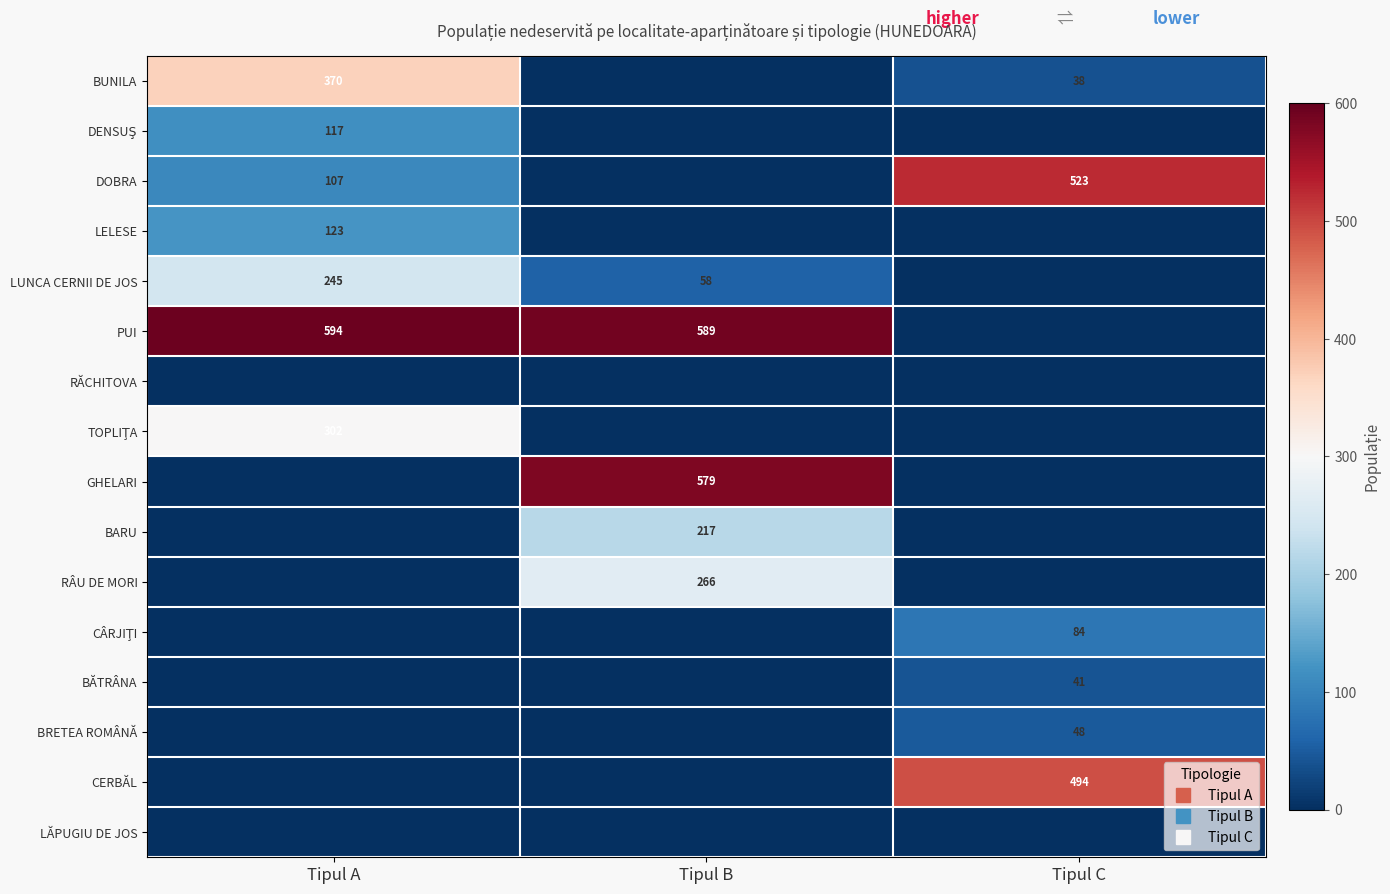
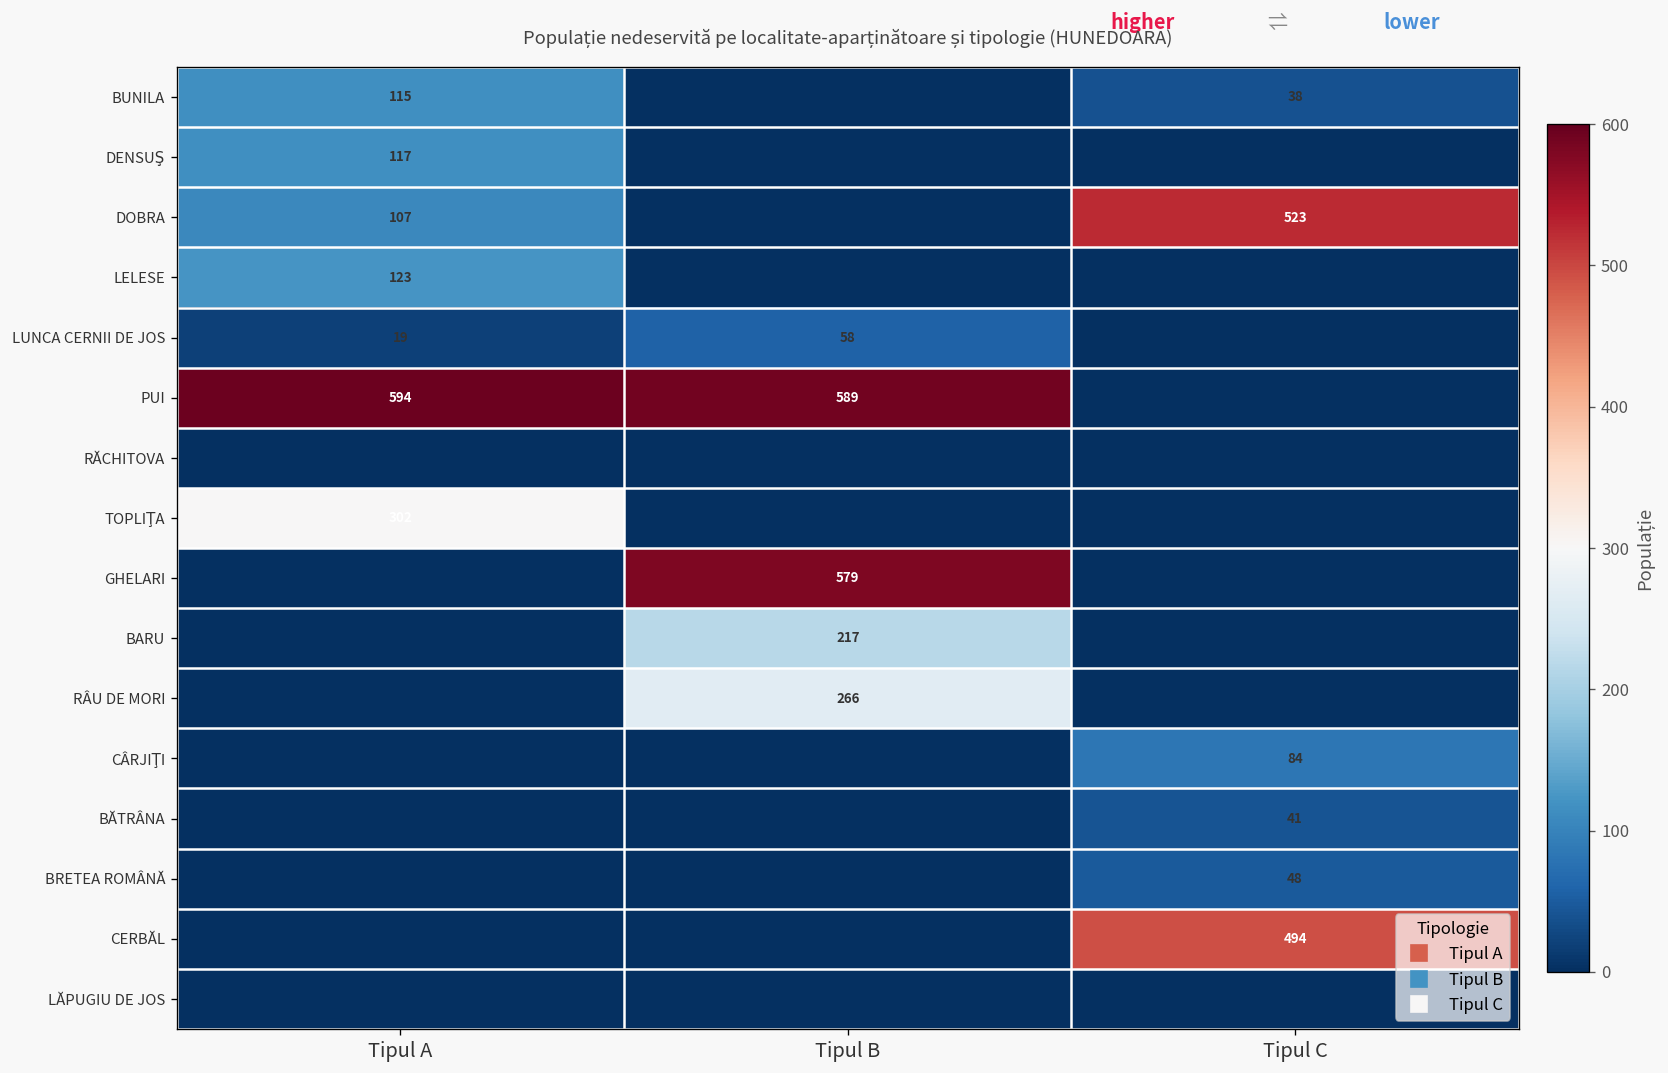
BUNILA, Tipul A: 370 -> 115
LUNCA CERNII DE JOS, Tipul A: 245 -> 19
